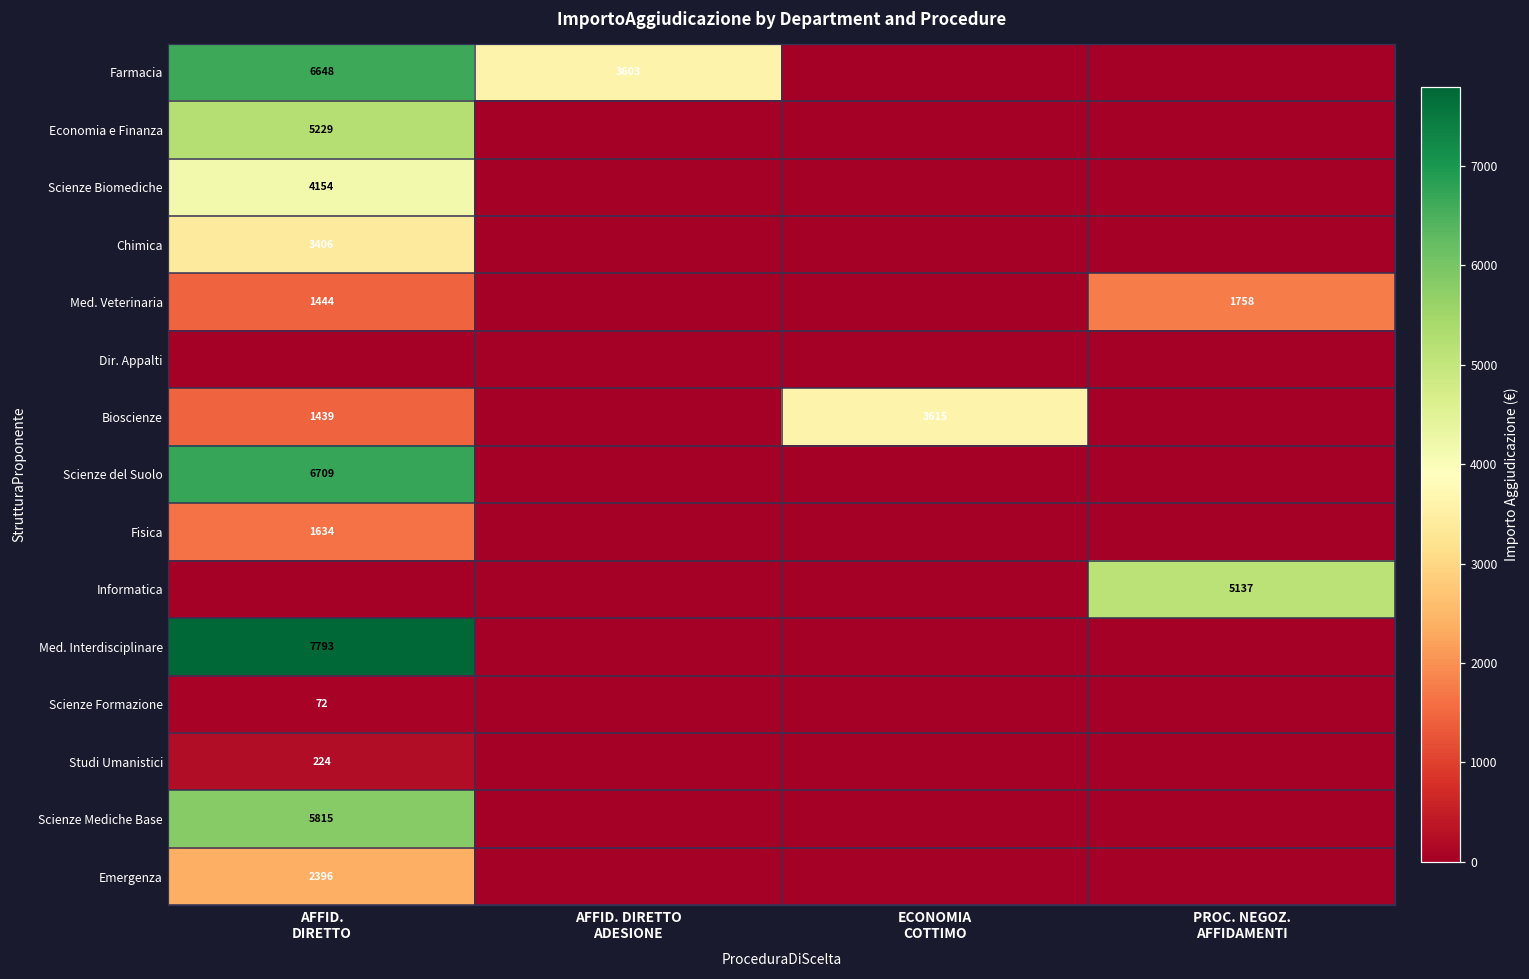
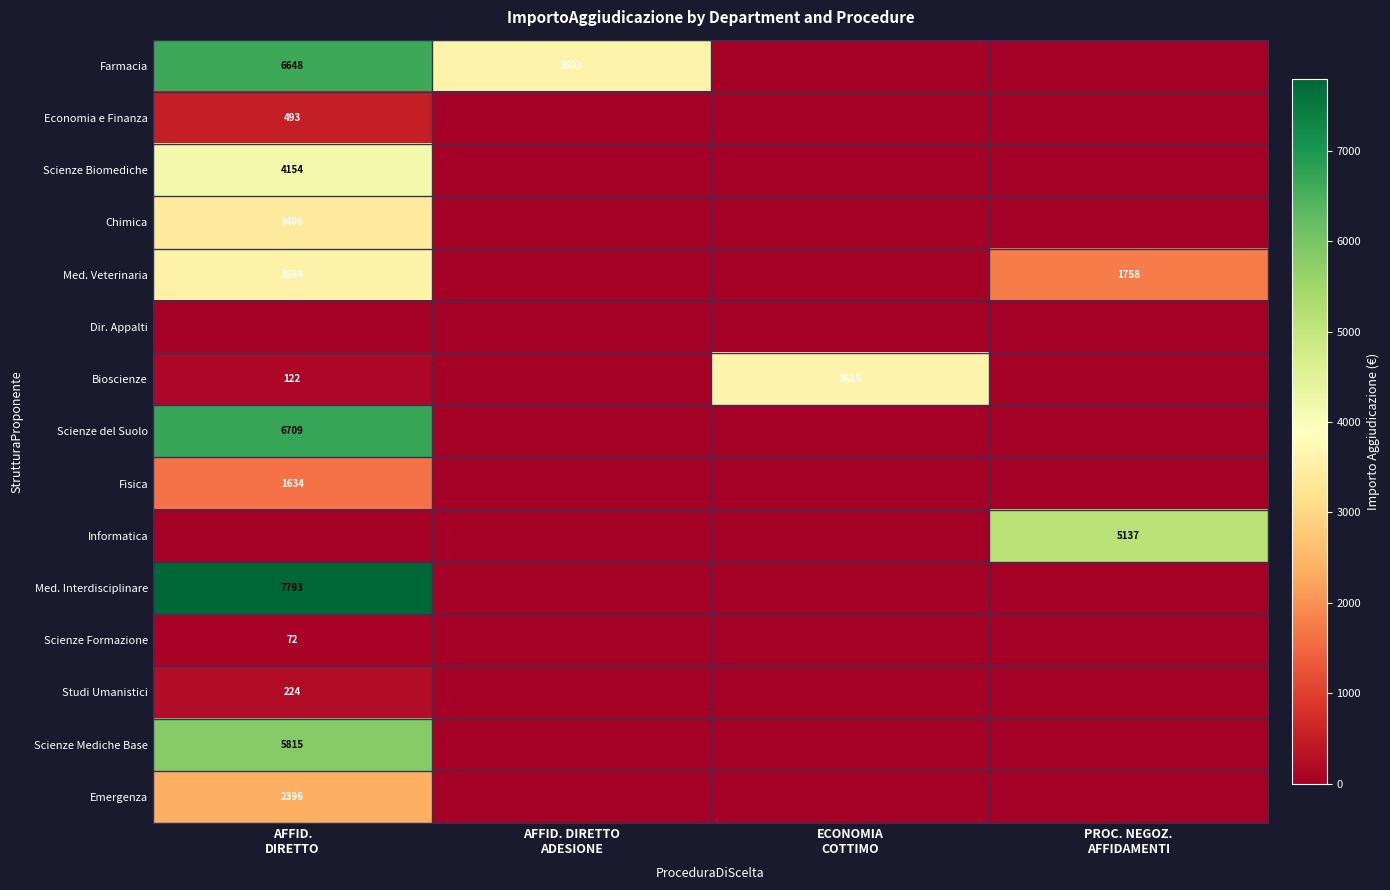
Economia e Finanza, AFFID. DIRETTO: 5229 -> 493
Med. Veterinaria, AFFID. DIRETTO: 1444 -> 3584
Bioscienze, AFFID. DIRETTO: 1439 -> 122
